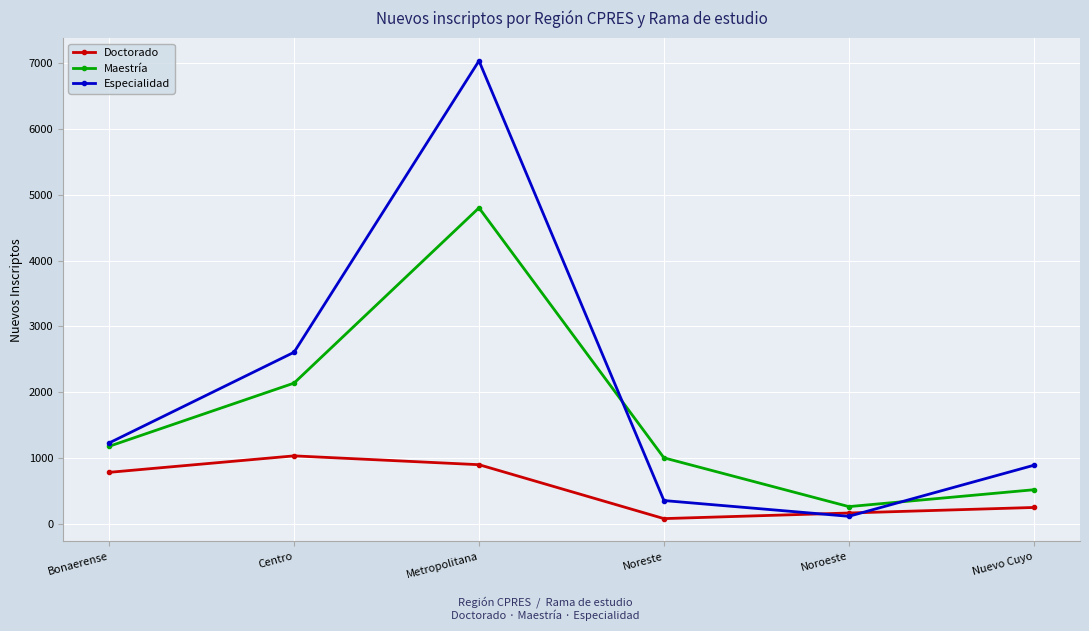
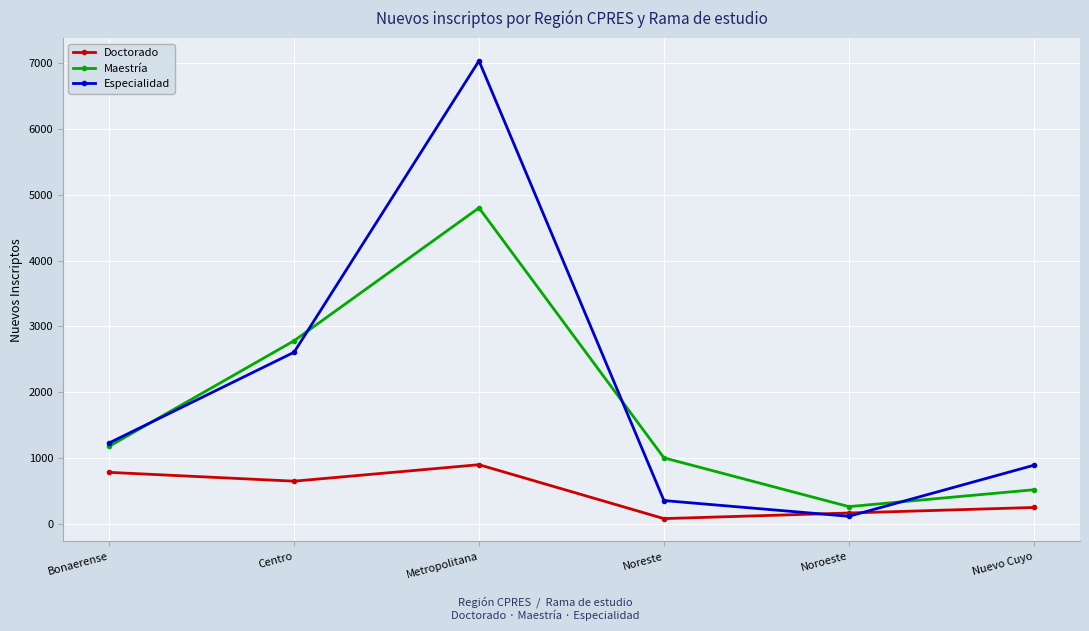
Doctorado, Centro: 1000 -> 700
Maestría, Centro: 2100 -> 2800
